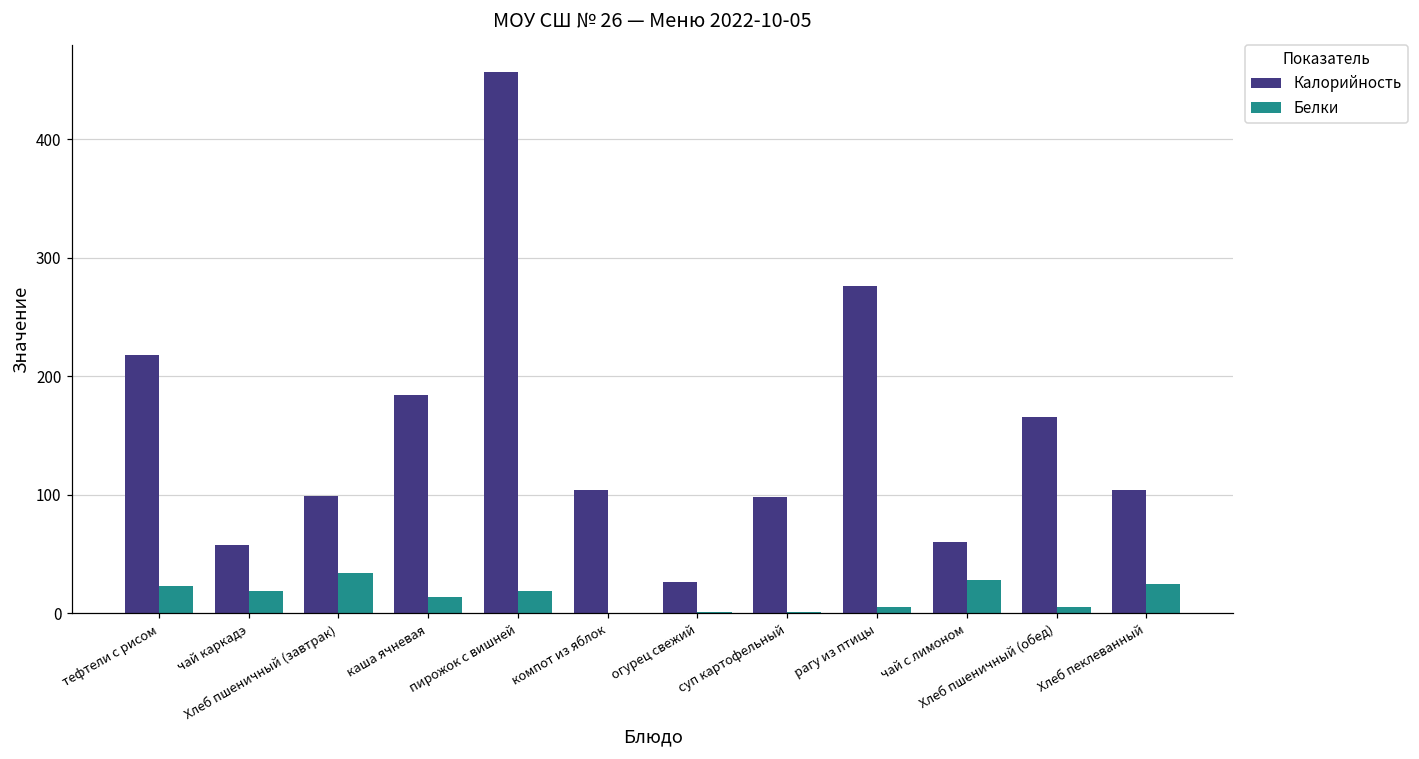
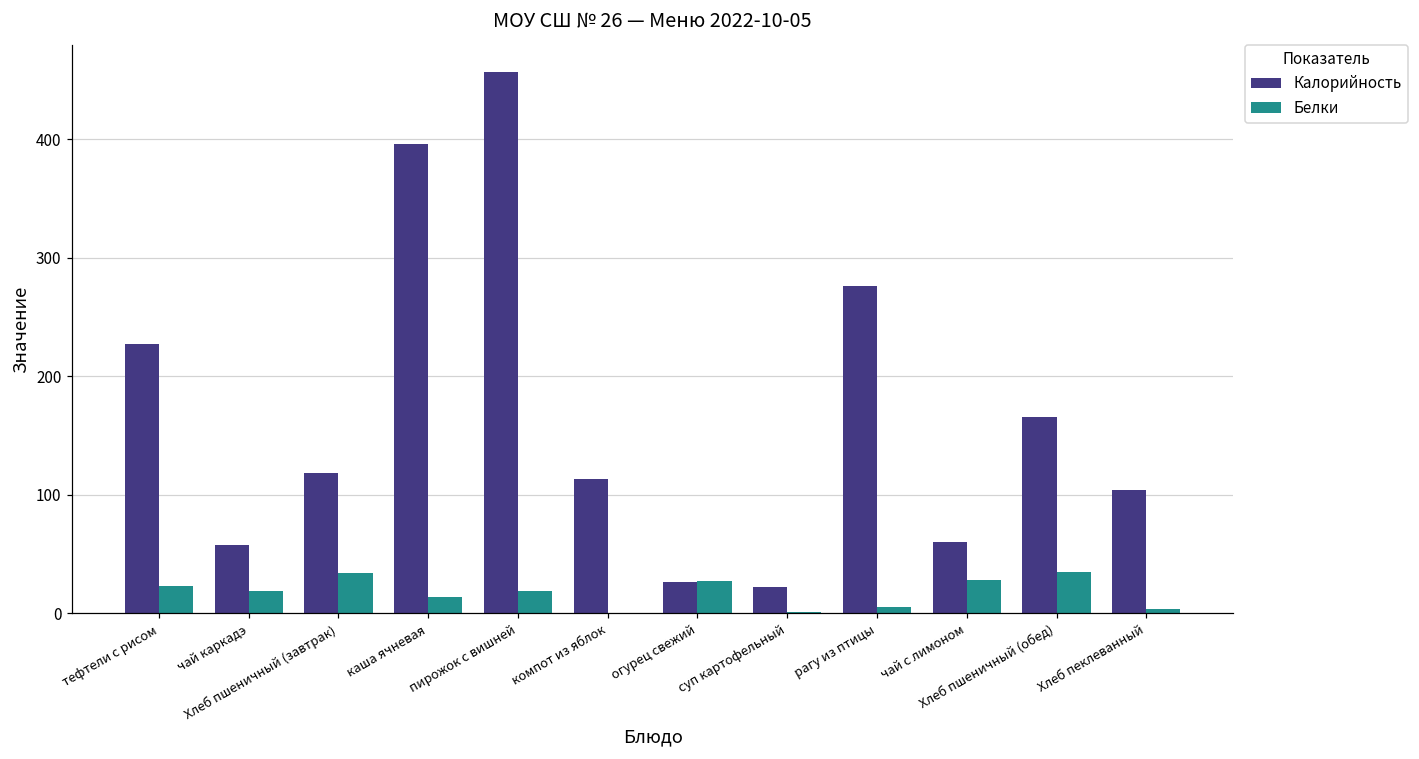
Калорийность, тефтели с рисом: 218 -> 227
Калорийность, Хлеб пшеничный (завтрак): 99 -> 118
Калорийность, каша ячневая: 184 -> 396
Калорийность, компот из яблок: 104 -> 113
Белки, огурец свежий: 1 -> 27
Калорийность, суп картофельный: 98 -> 22
Белки, Хлеб пшеничный (обед): 5 -> 35
Белки, Хлеб пеклеванный: 25 -> 4
